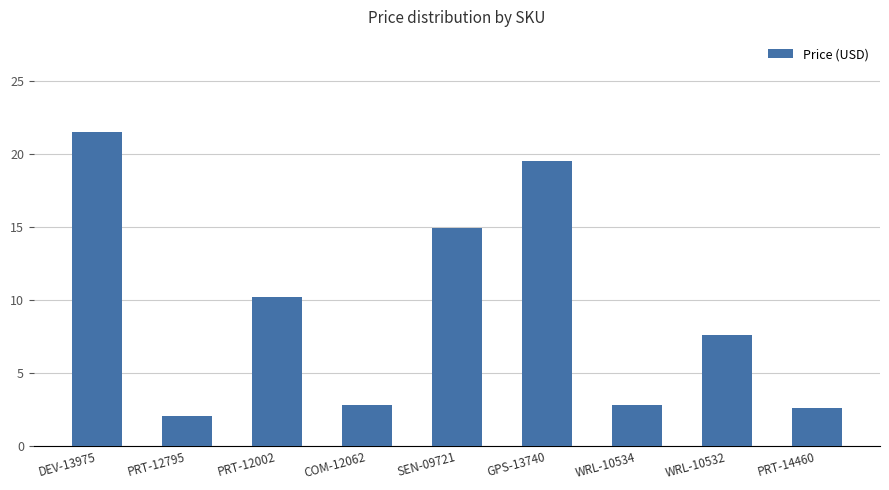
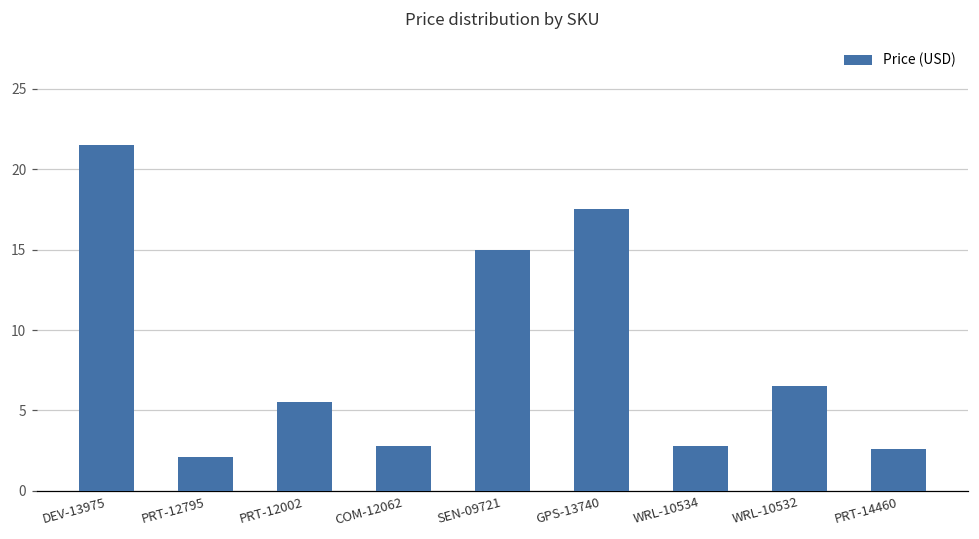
PRT-12002: 10.2 -> 5.5
GPS-13740: 19.5 -> 17.5
WRL-10532: 7.6 -> 6.5
